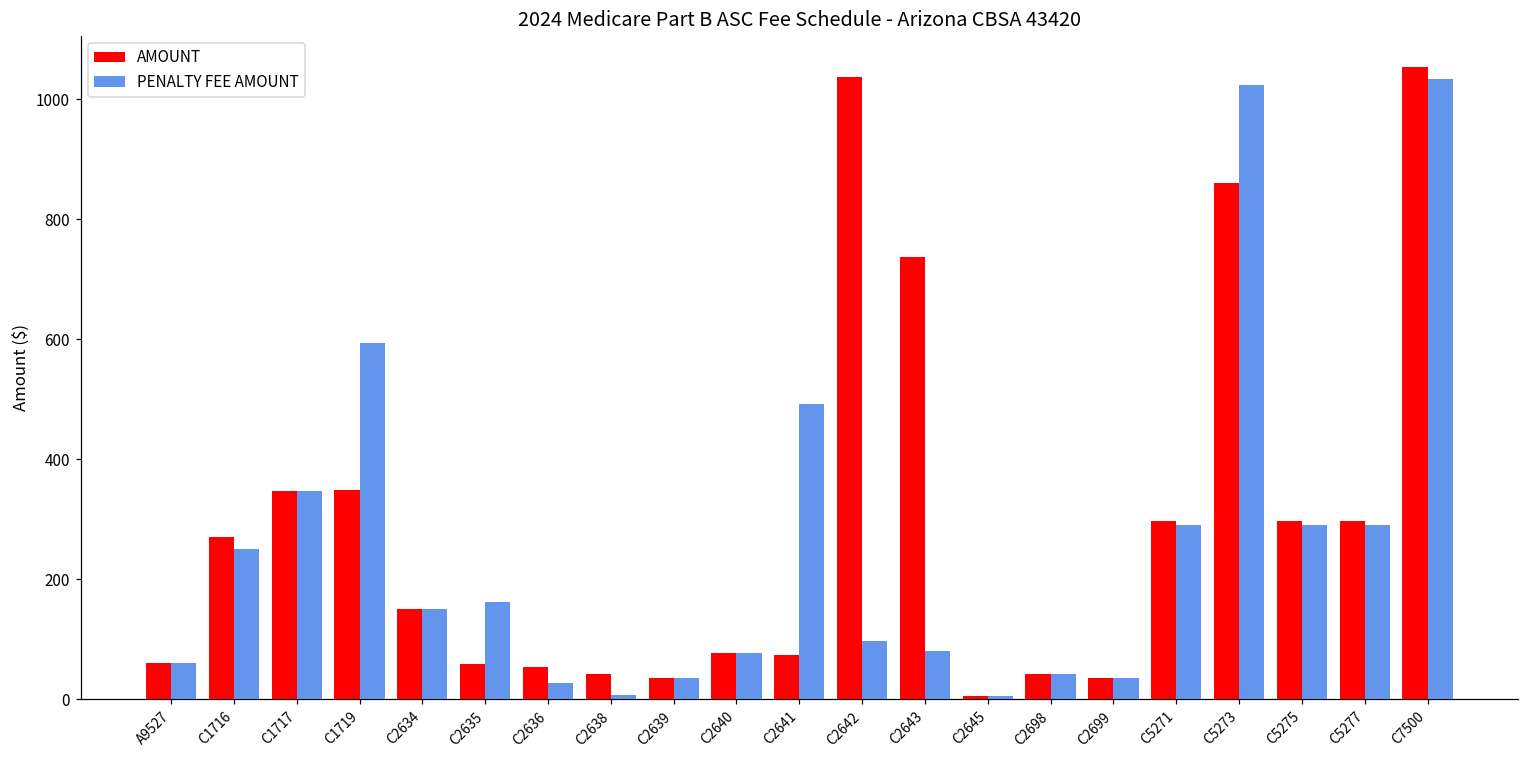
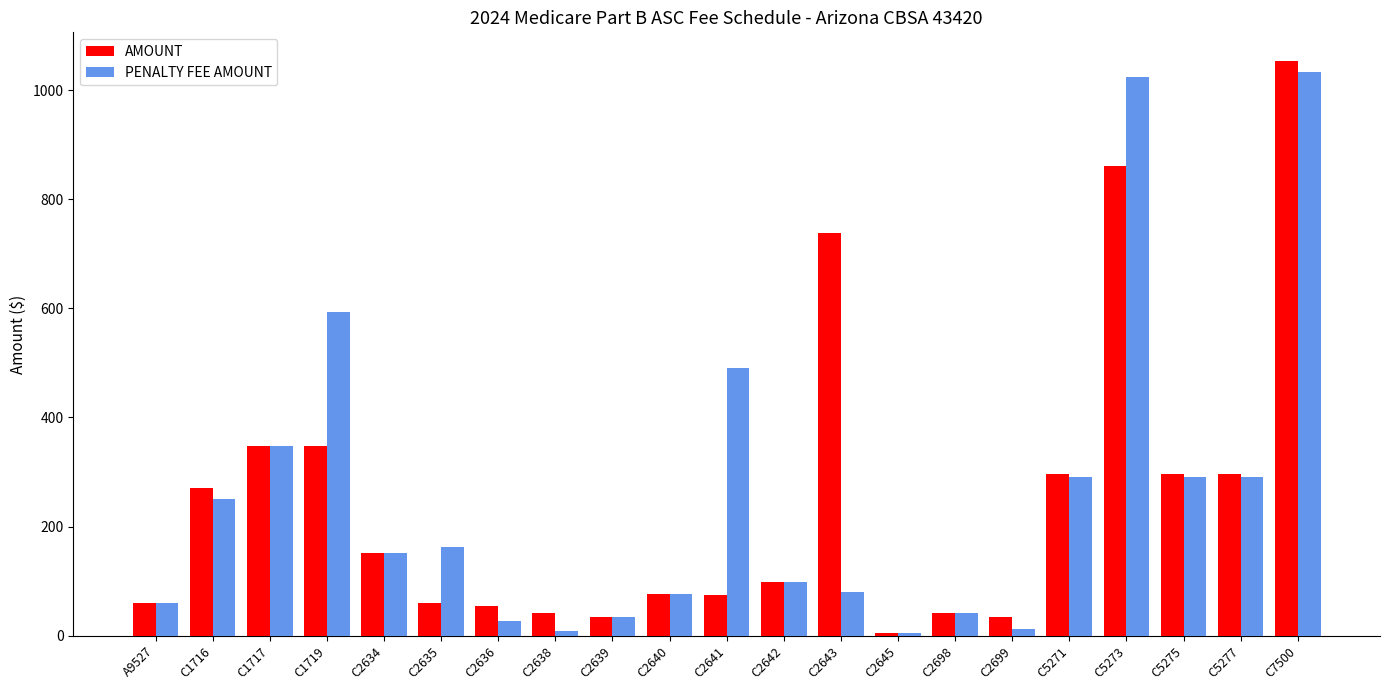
AMOUNT, C2642: 1040 -> 100
PENALTY FEE AMOUNT, C2699: 30 -> 10
